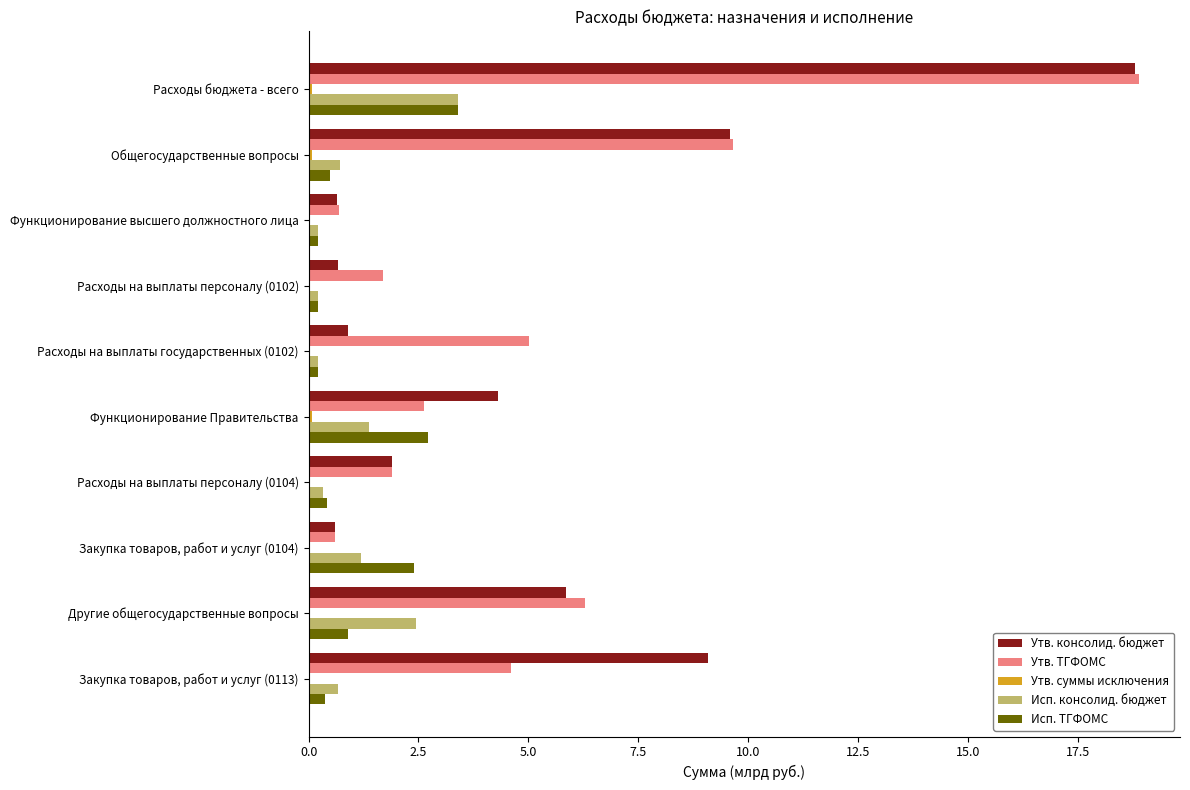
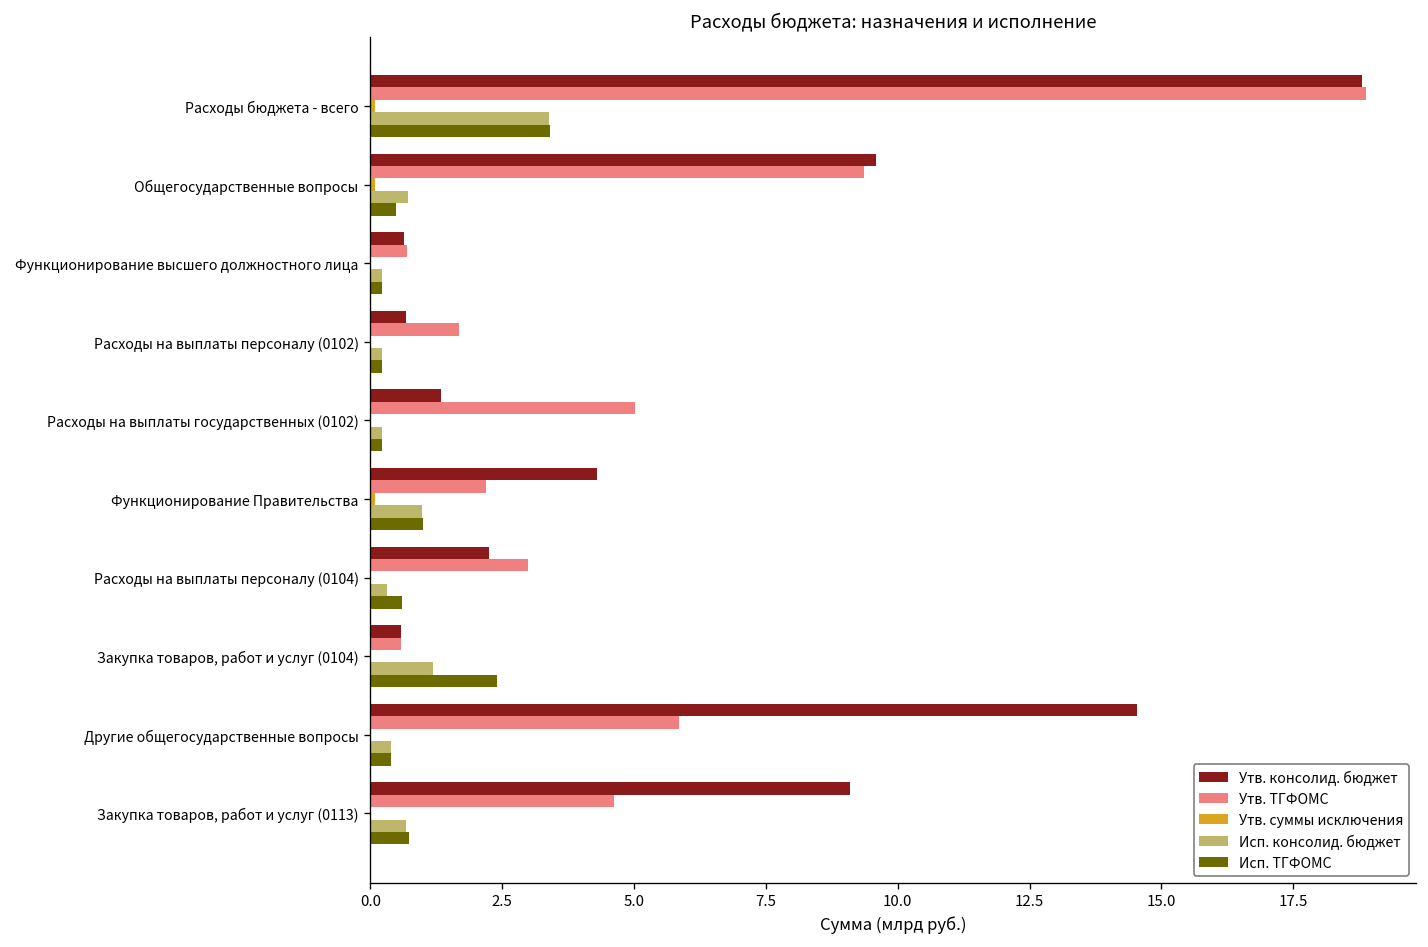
Утв. ТГФОМС, Общегосударственные вопросы: 9.6 -> 9.4
Утв. консолид. бюджет, Расходы на выплаты государственных (0102): 0.9 -> 1.3
Утв. ТГФОМС, Функционирование Правительства: 2.6 -> 2.2
Исп. консолид. бюджет, Функционирование Правительства: 1.4 -> 1.0
Исп. ТГФОМС, Функционирование Правительства: 2.7 -> 1.0
Утв. консолид. бюджет, Расходы на выплаты персоналу (0104): 1.9 -> 2.3
Утв. ТГФОМС, Расходы на выплаты персоналу (0104): 1.9 -> 3.0
Исп. ТГФОМС, Расходы на выплаты персоналу (0104): 0.4 -> 0.6
Утв. консолид. бюджет, Другие общегосударственные вопросы: 5.9 -> 14.5
Утв. ТГФОМС, Другие общегосударственные вопросы: 6.3 -> 5.9
Исп. консолид. бюджет, Другие общегосударственные вопросы: 2.4 -> 0.4
Исп. ТГФОМС, Другие общегосударственные вопросы: 0.9 -> 0.4
Исп. ТГФОМС, Закупка товаров, работ и услуг (0113): 0.4 -> 0.7
